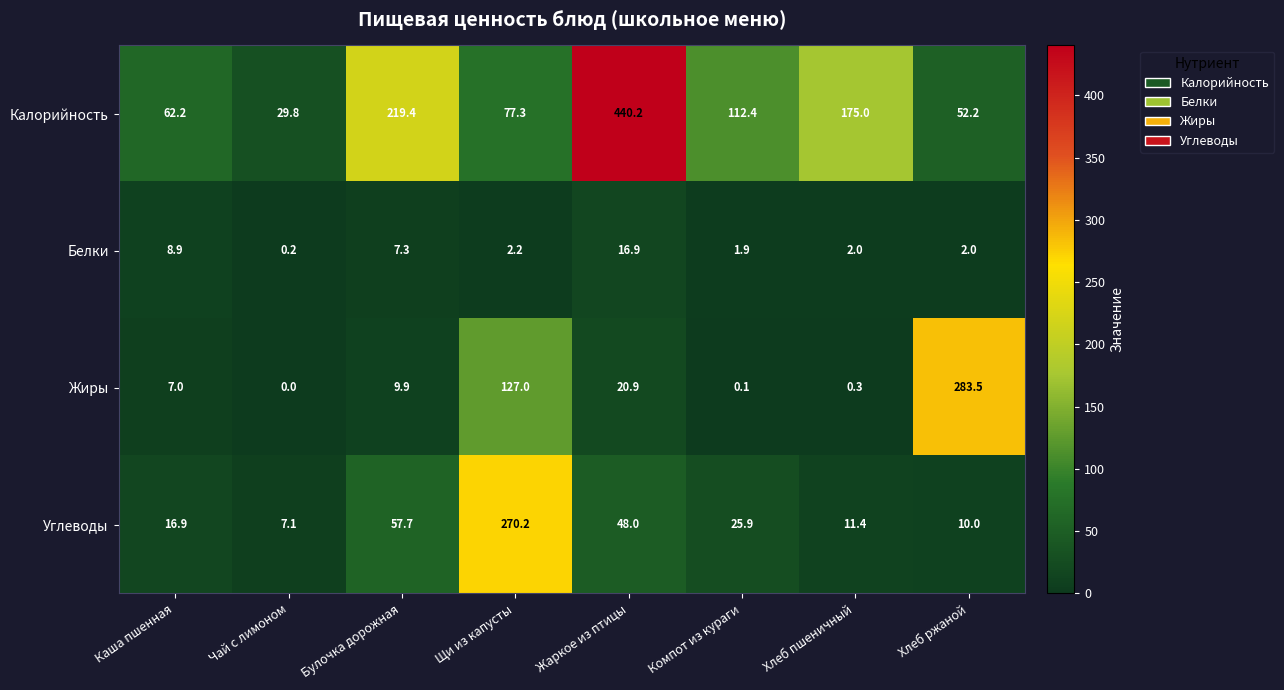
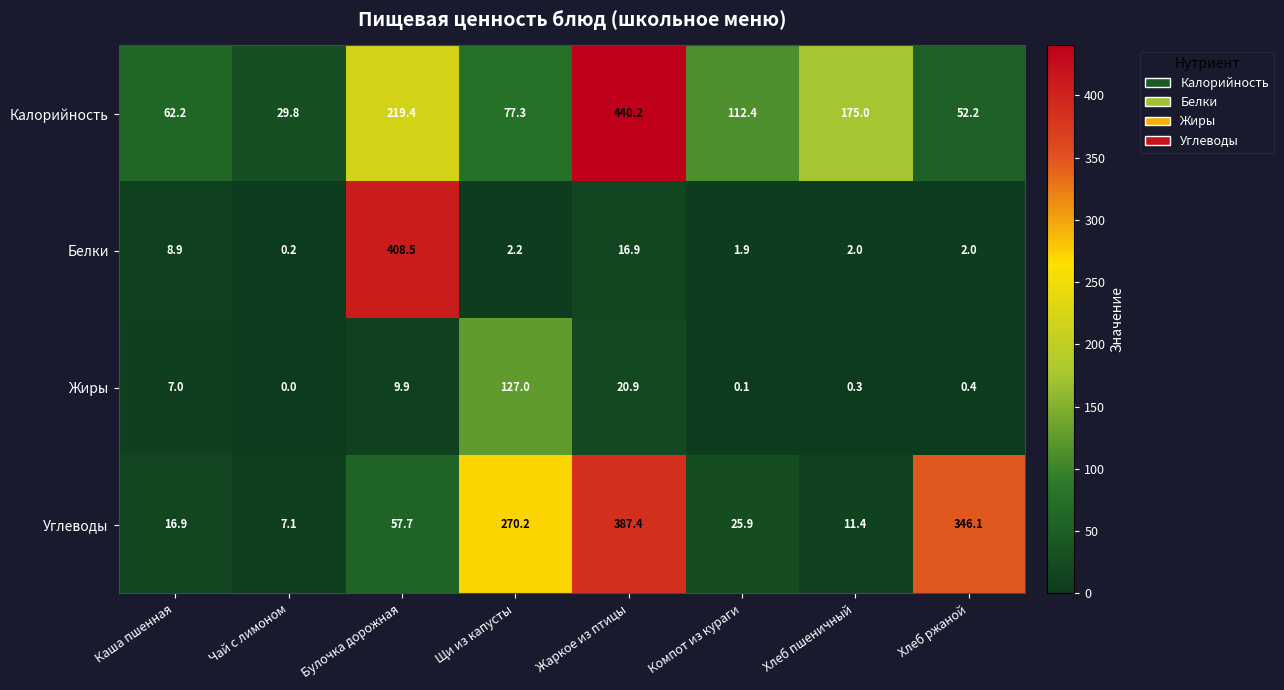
Белки, Булочка дорожная: 7.3 -> 408.5
Жиры, Хлеб ржаной: 283.5 -> 0.4
Углеводы, Жаркое из птицы: 48.0 -> 387.4
Углеводы, Хлеб ржаной: 10.0 -> 346.1
